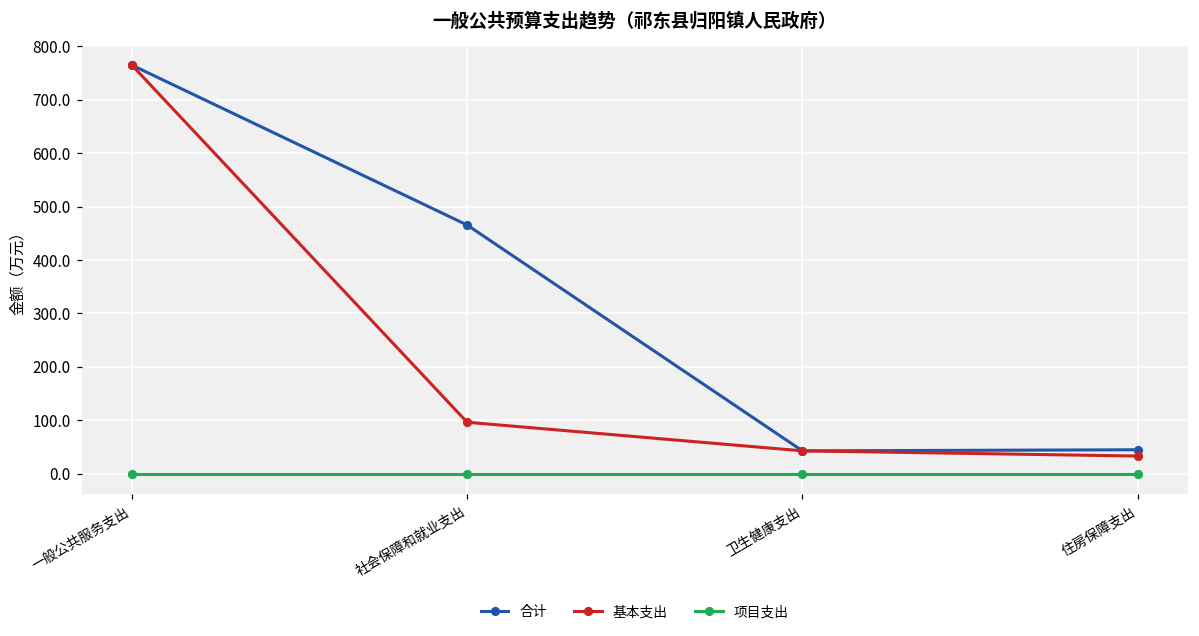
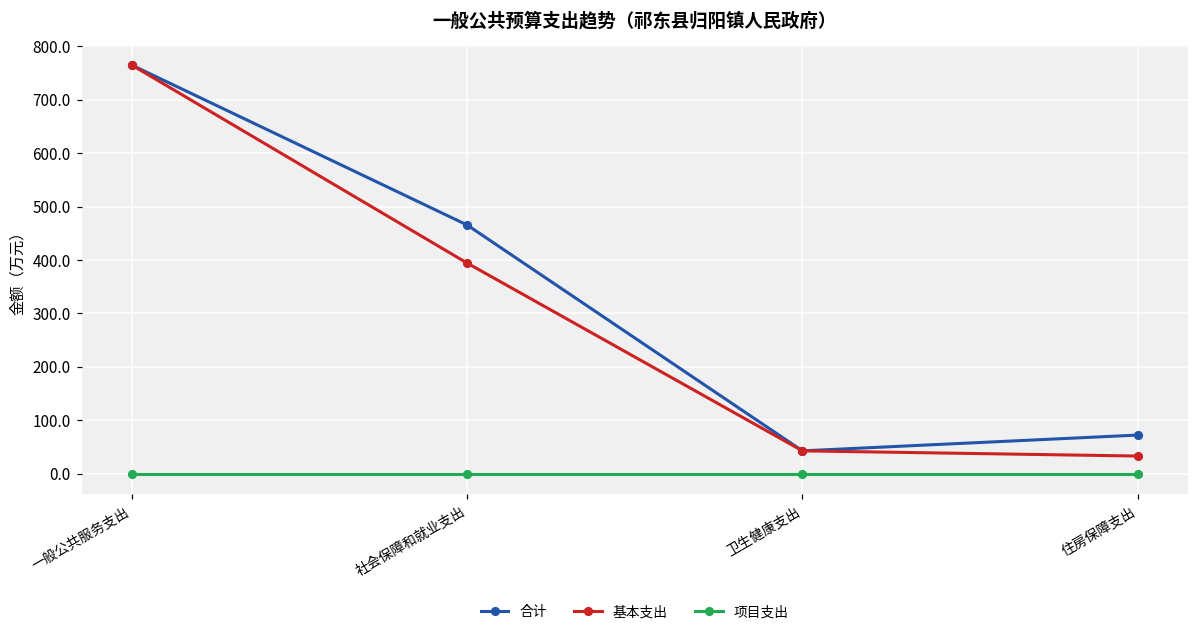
基本支出, 社会保障和就业支出: 100 -> 390
合计, 住房保障支出: 40 -> 70
